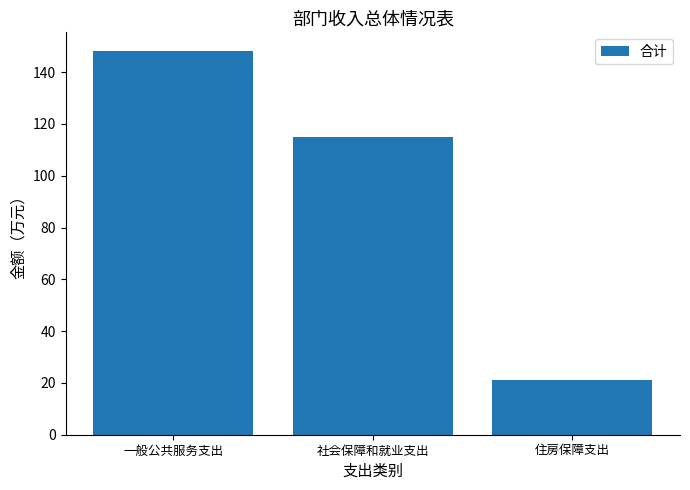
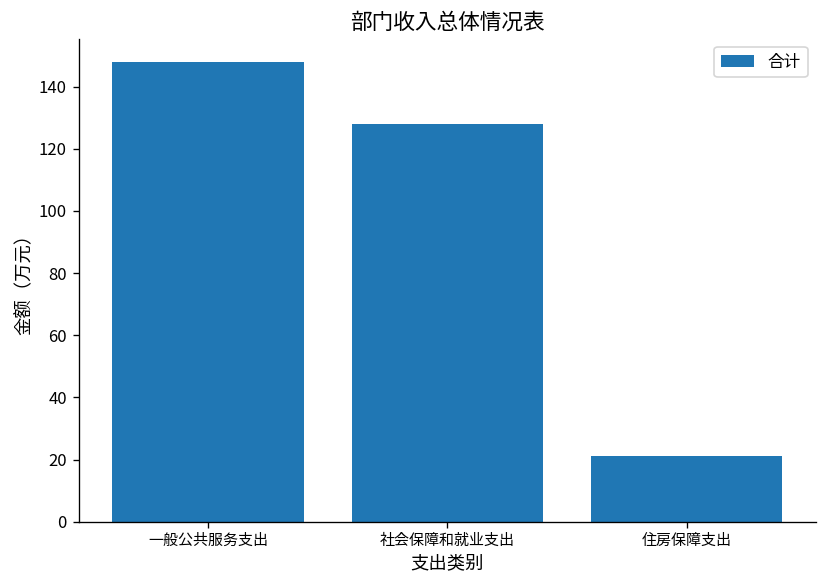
社会保障和就业支出: 115 -> 128
